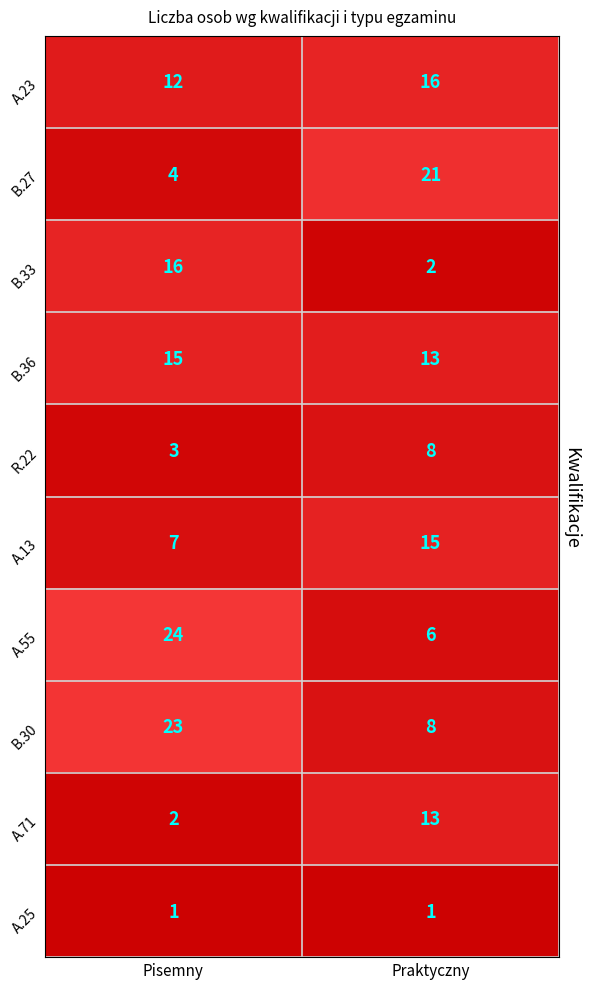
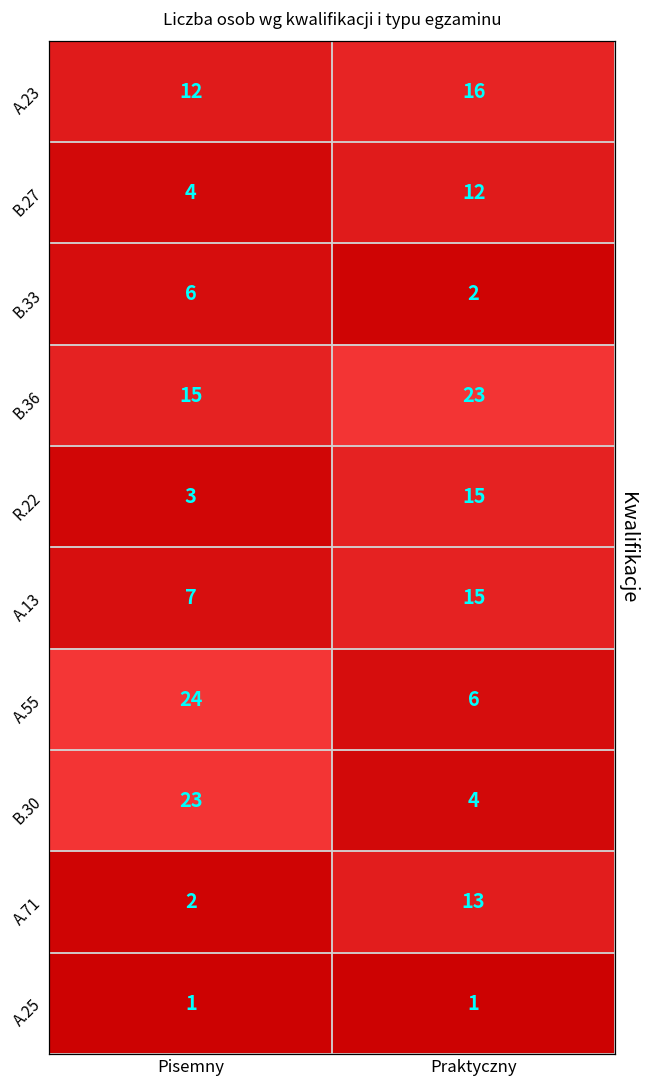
B.27, Praktyczny: 21 -> 12
B.33, Pisemny: 16 -> 6
B.36, Praktyczny: 13 -> 23
R.22, Praktyczny: 8 -> 15
B.30, Praktyczny: 8 -> 4
